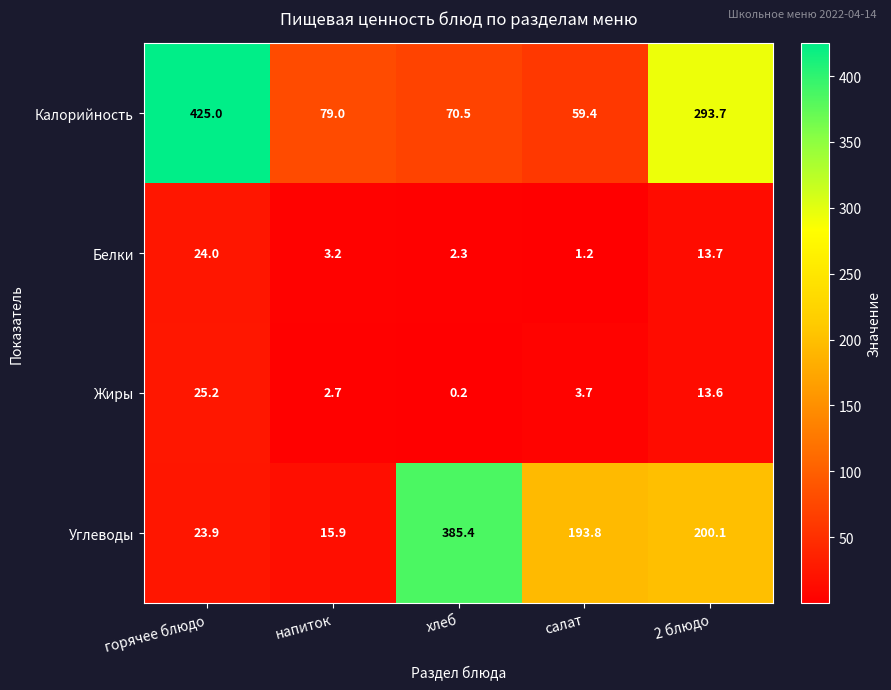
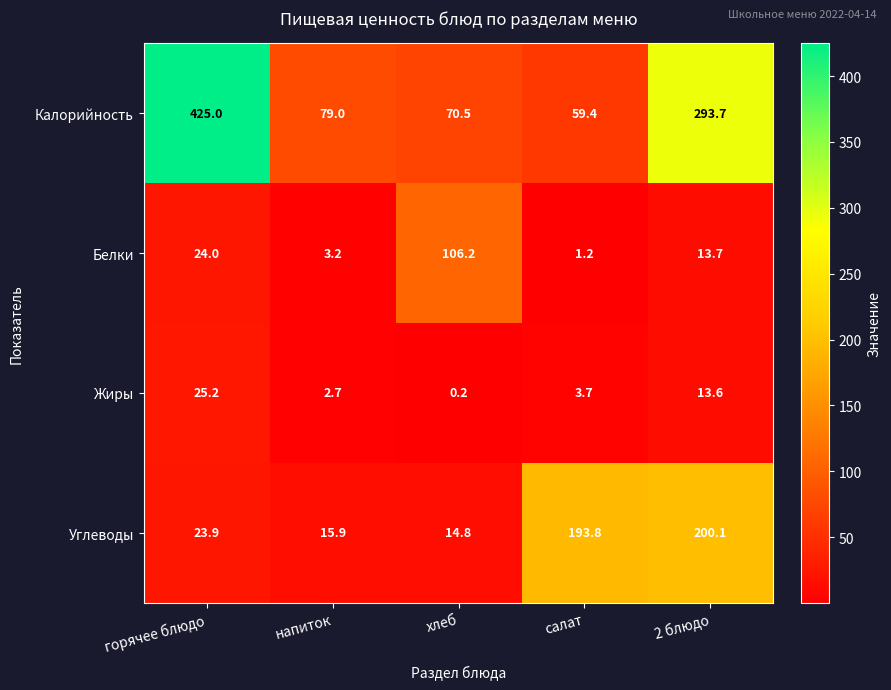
Белки, хлеб: 2.3 -> 106.2
Углеводы, хлеб: 385.4 -> 14.8
